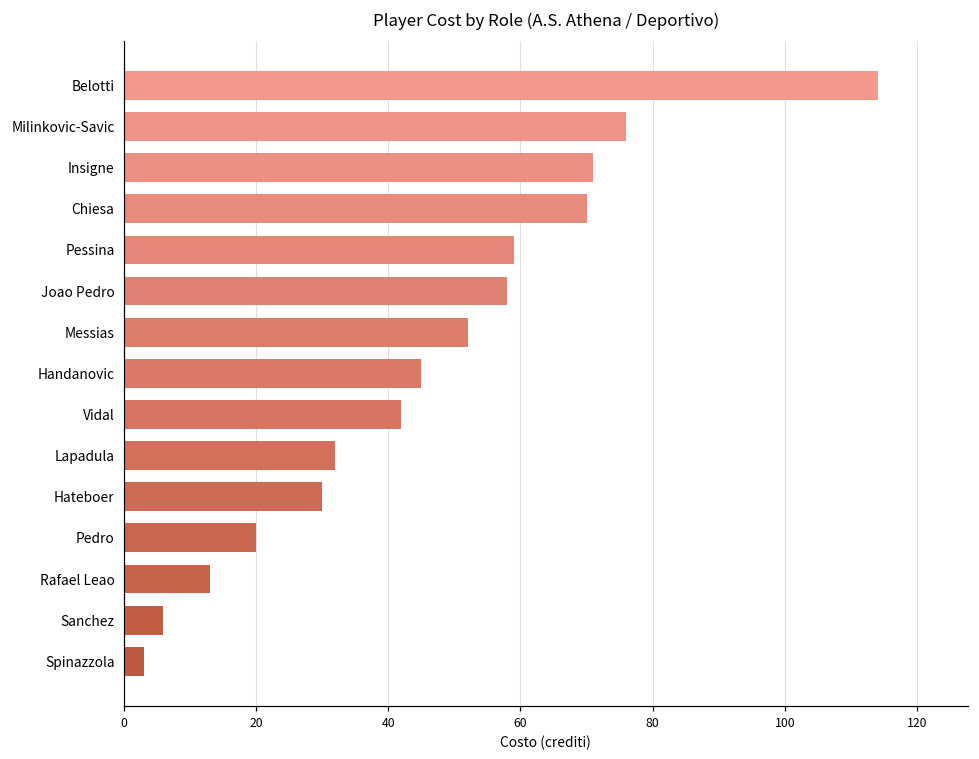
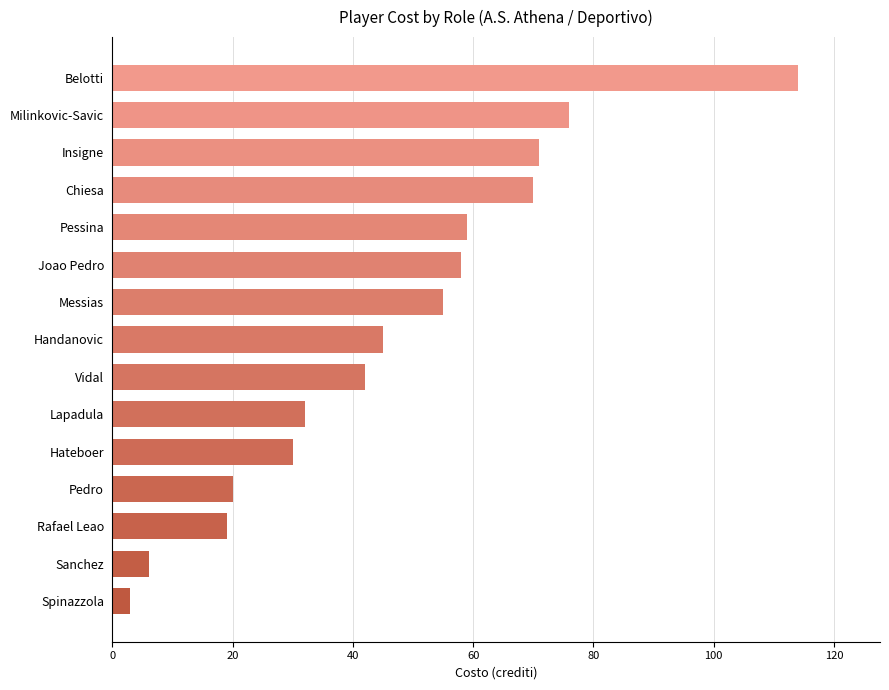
Messias: 52 -> 55
Rafael Leao: 13 -> 19
